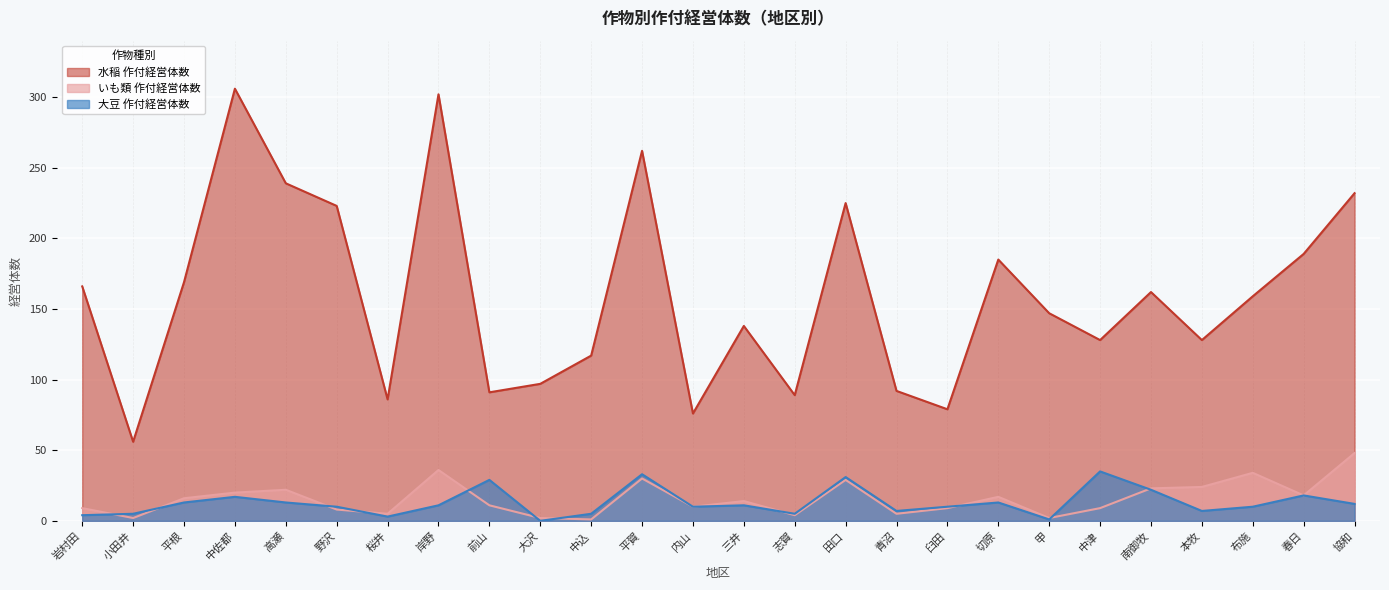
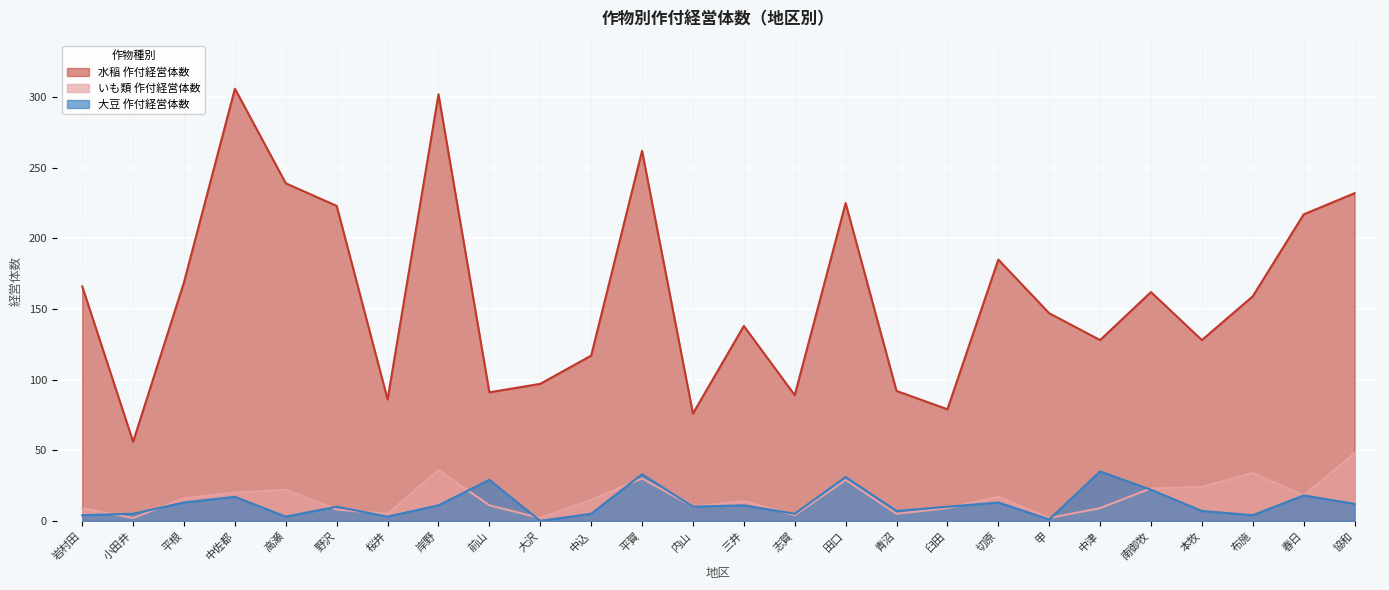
大豆 作付経営体数, 高瀬: 13 -> 3
いも類 作付経営体数, 中込: 1 -> 15
大豆 作付経営体数, 布施: 10 -> 4
水稲 作付経営体数, 春日: 189 -> 217
